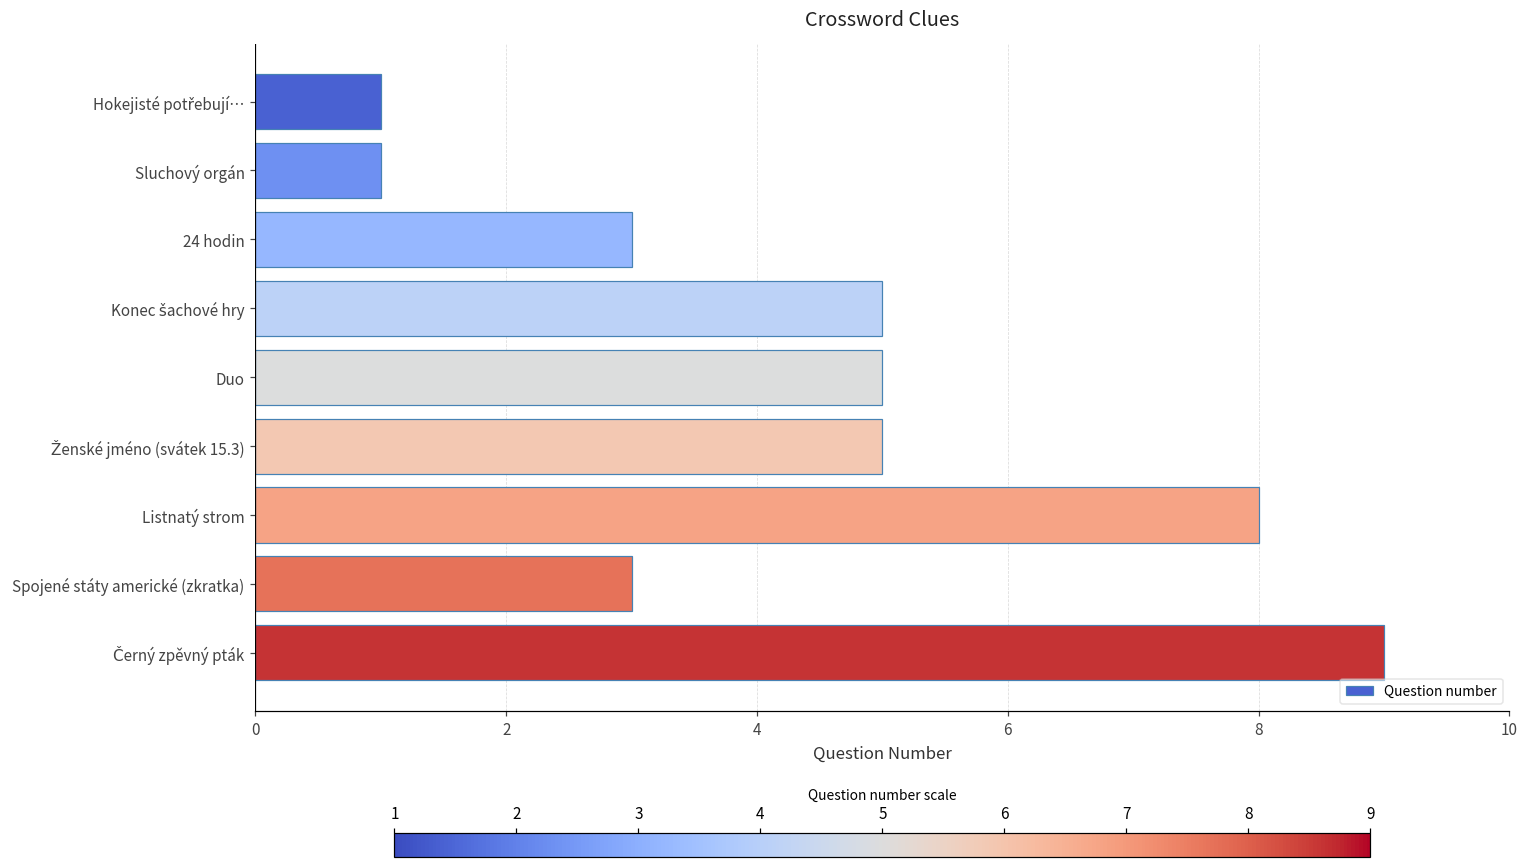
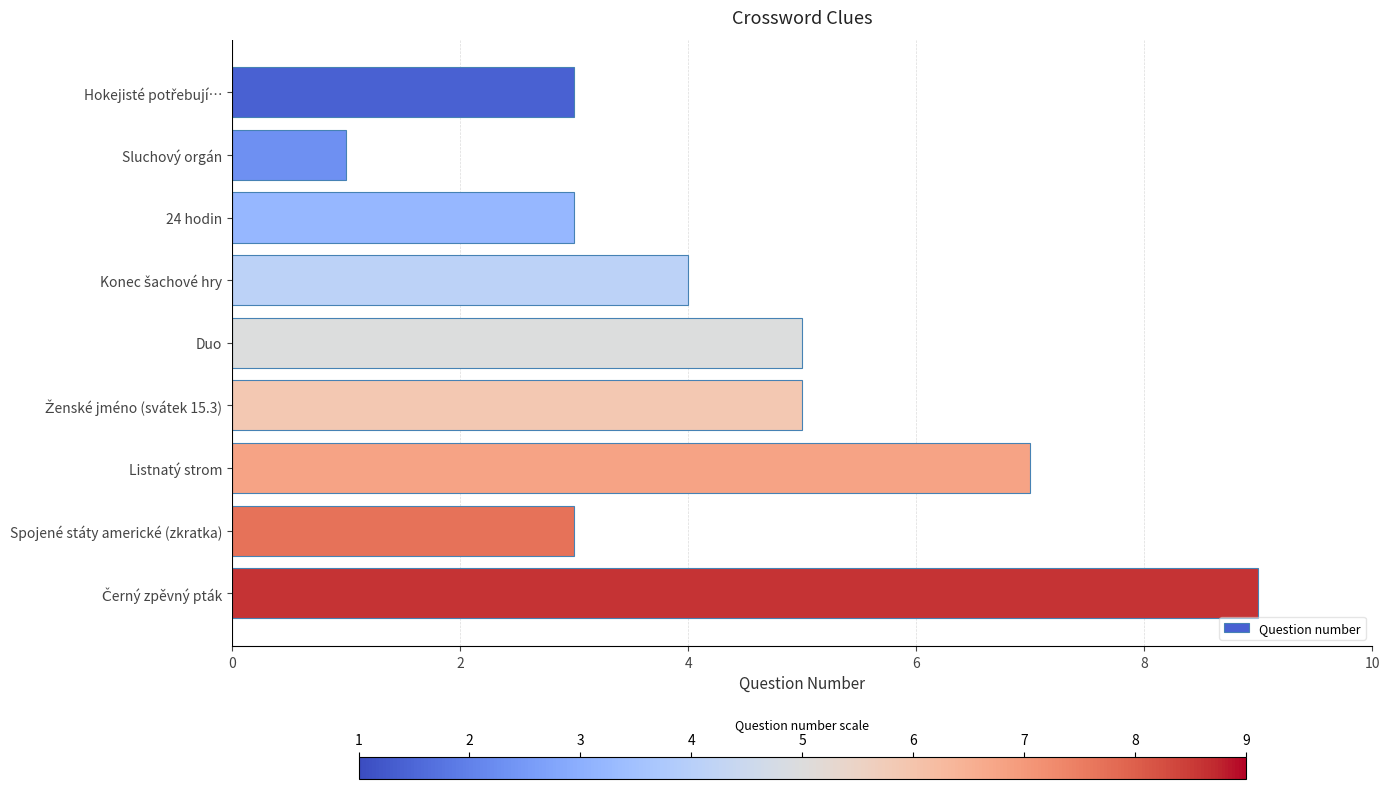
Hokejisté potřebují…: 1 -> 3
Konec šachové hry: 5 -> 4
Listnatý strom: 8 -> 7
